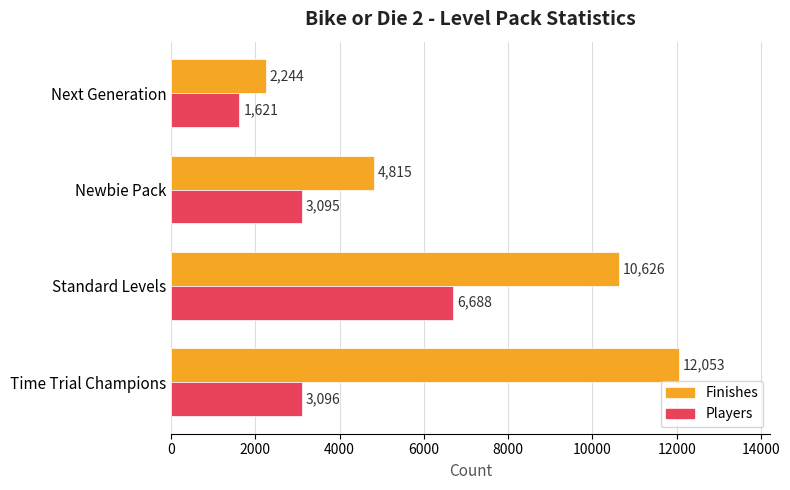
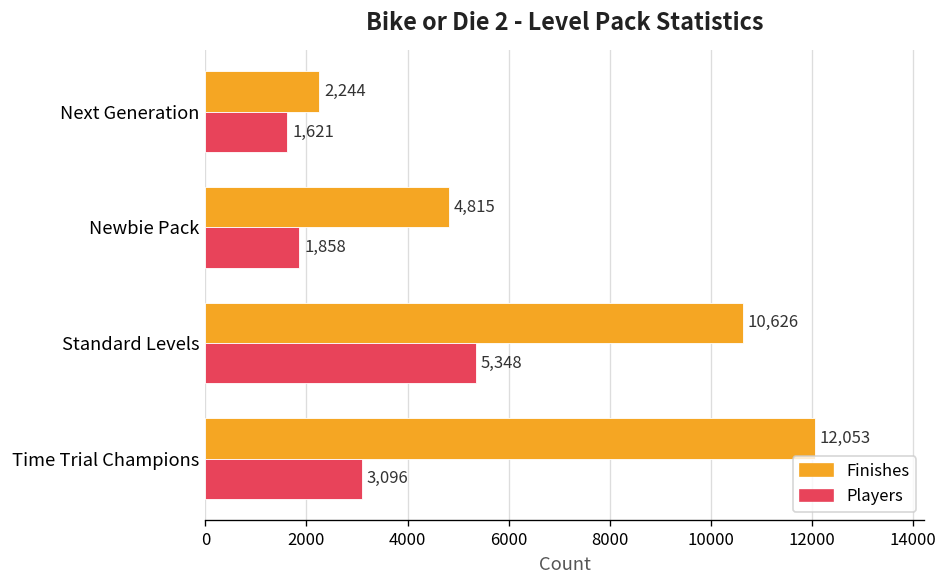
Players, Newbie Pack: 3,095 -> 1,858
Players, Standard Levels: 6,688 -> 5,348
